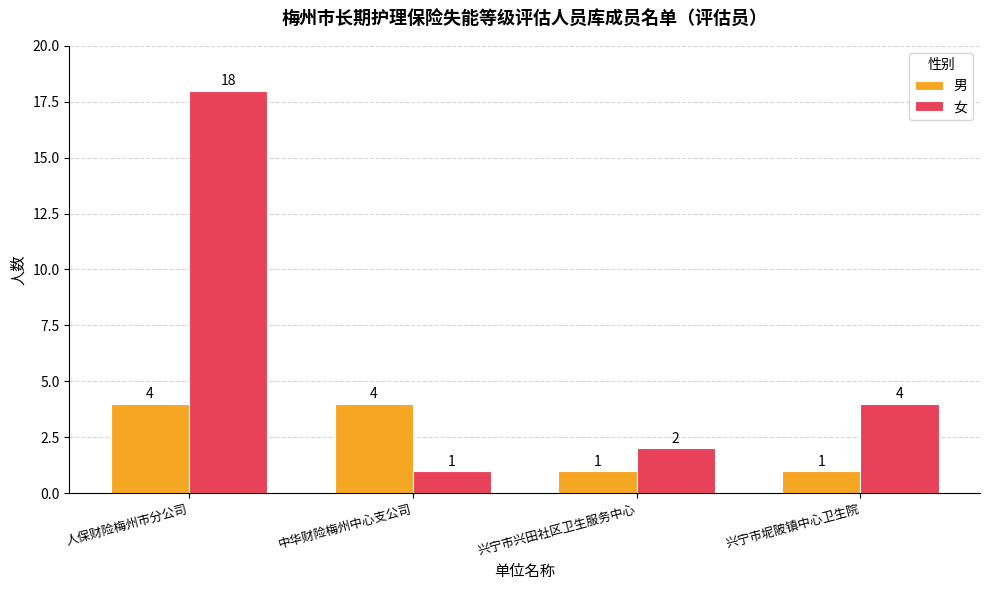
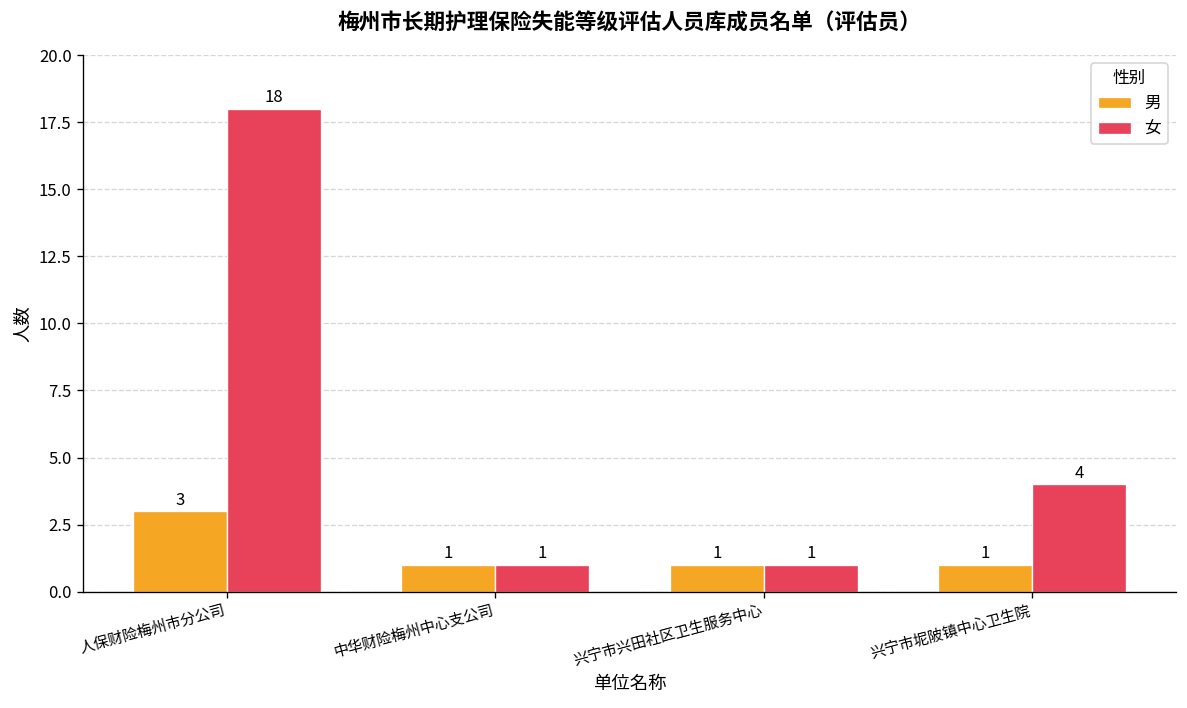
男, 人保财险梅州市分公司: 4 -> 3
男, 中华财险梅州中心支公司: 4 -> 1
女, 兴宁市兴田社区卫生服务中心: 2 -> 1
